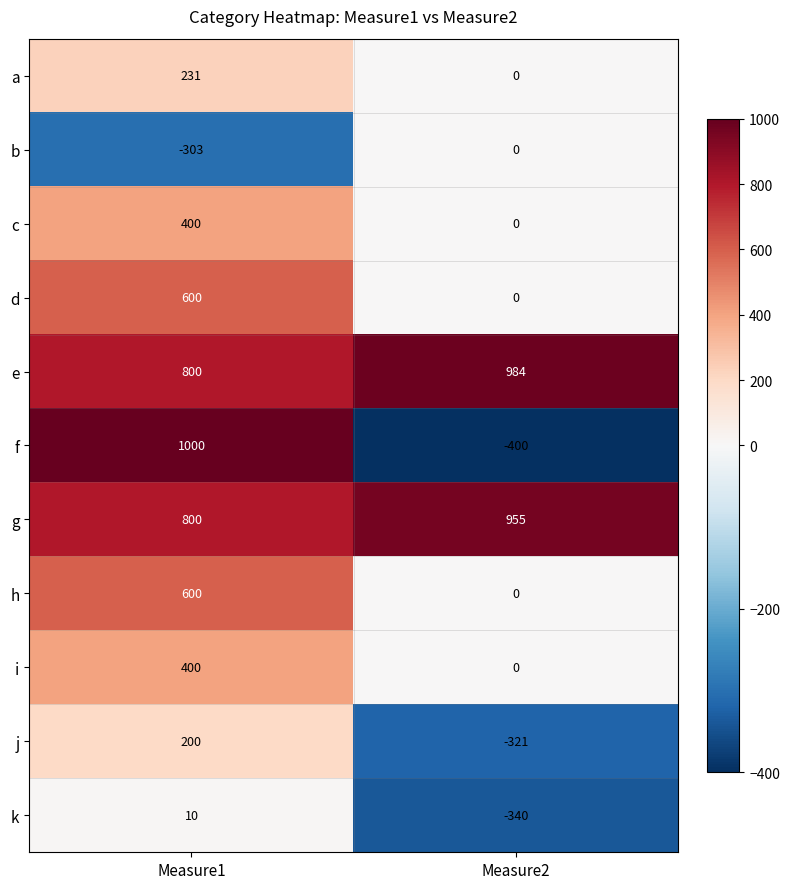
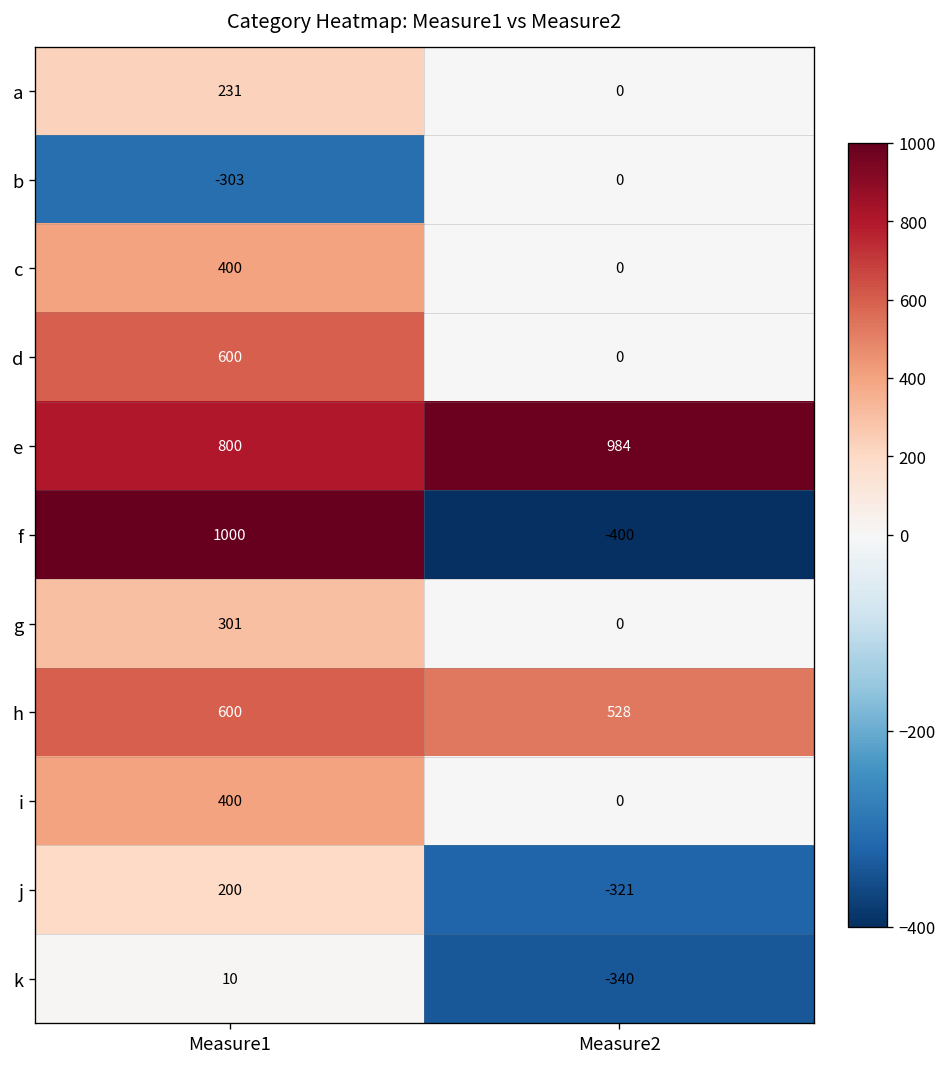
g, Measure1: 800 -> 301
g, Measure2: 955 -> 0
h, Measure2: 0 -> 528
